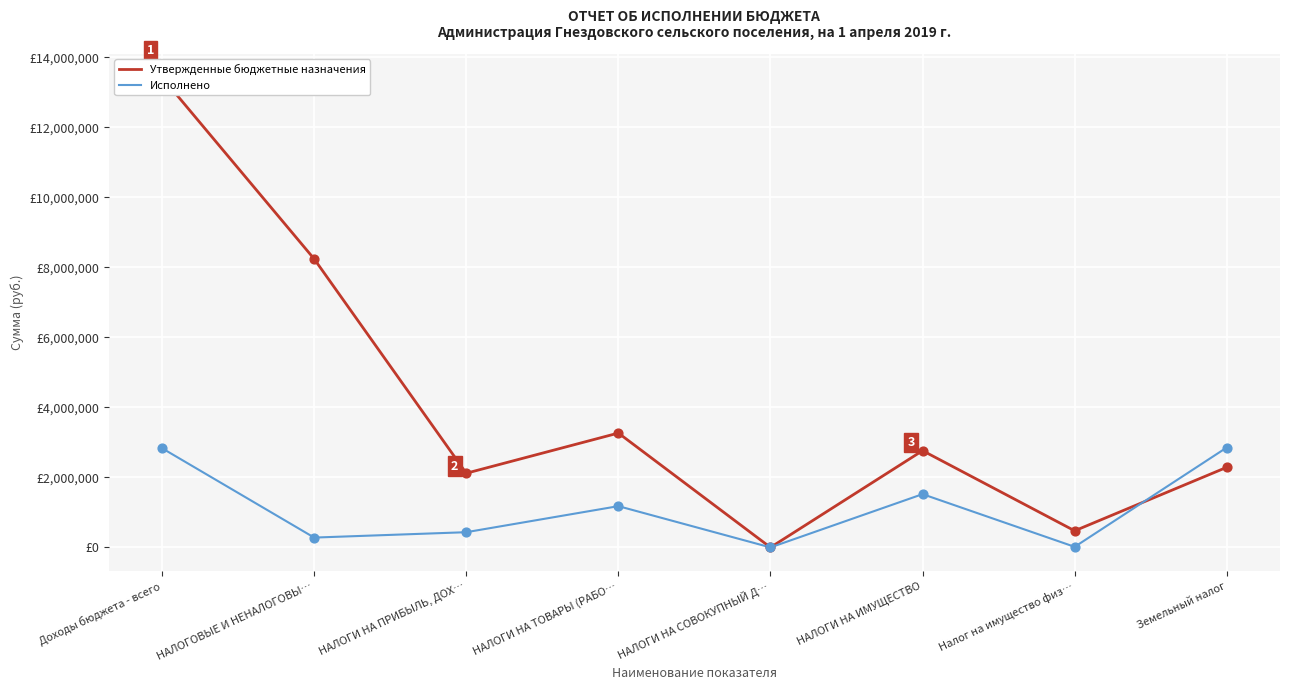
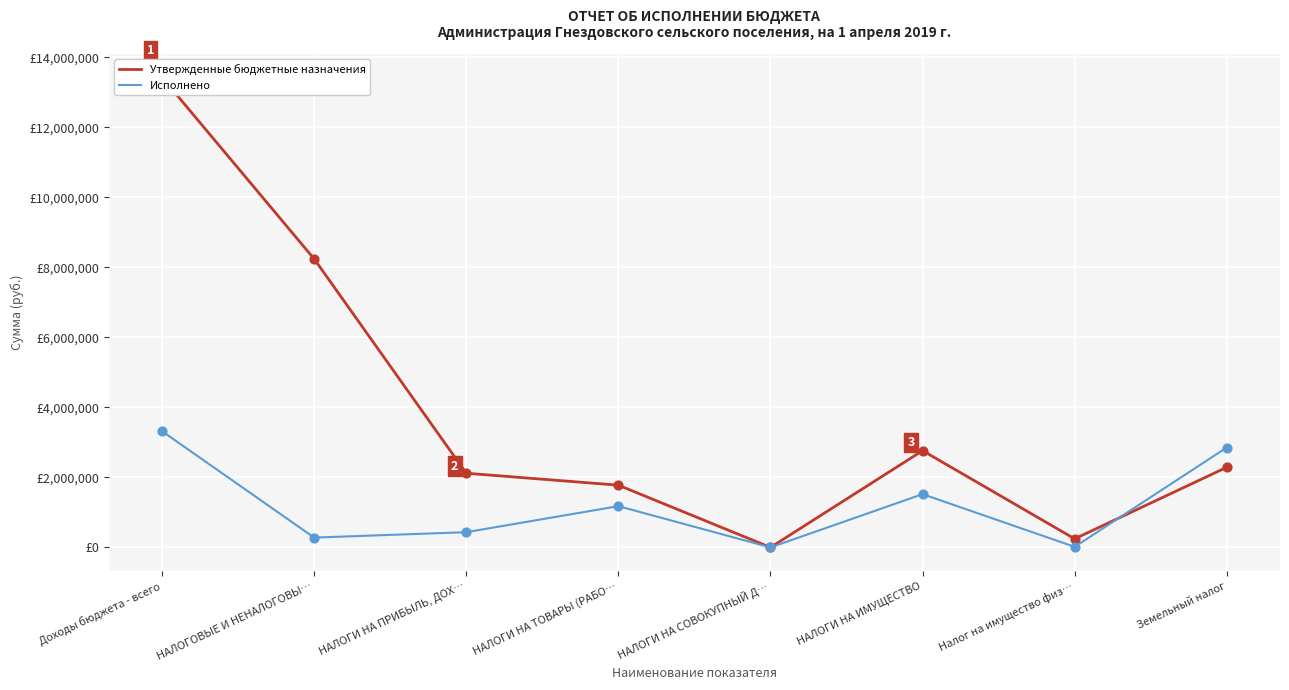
Исполнено, Доходы бюджета - всего: £2,800,000 -> £3,300,000
Утвержденные бюджетные назначения, НАЛОГИ НА ТОВАРЫ (РАБО…: £3,300,000 -> £1,800,000
Утвержденные бюджетные назначения, Налог на имущество физ…: £500,000 -> £200,000
